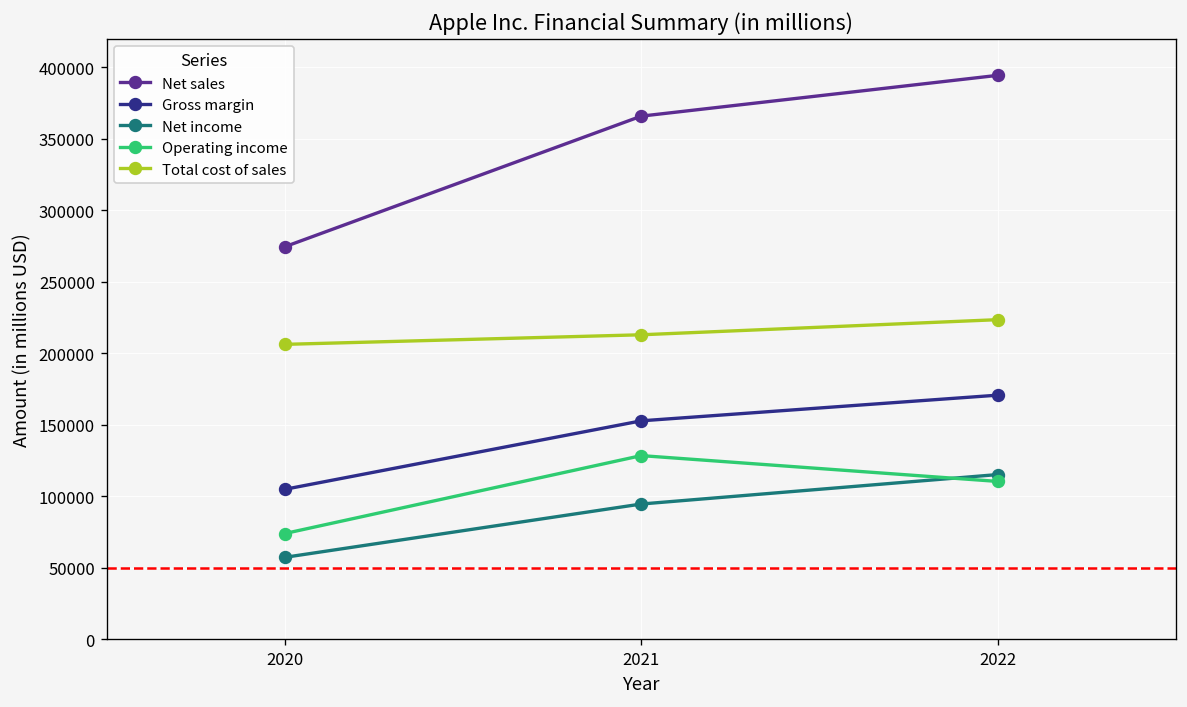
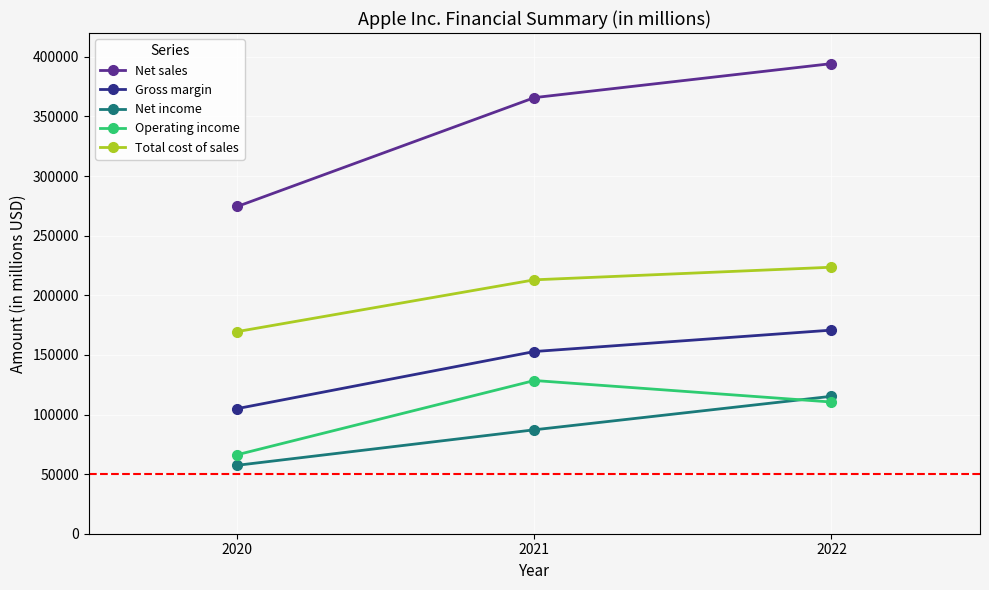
Operating income, 2020: 74000 -> 66000
Total cost of sales, 2020: 206000 -> 170000
Net income, 2021: 95000 -> 87000
